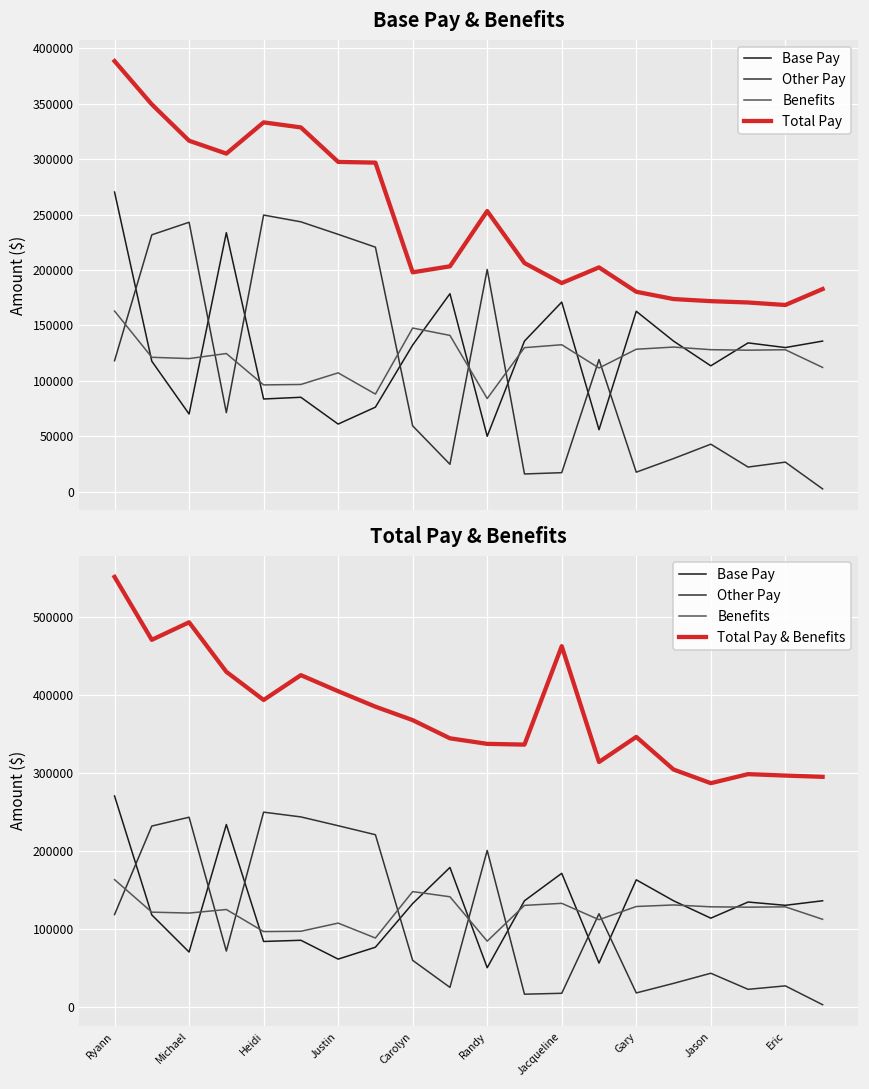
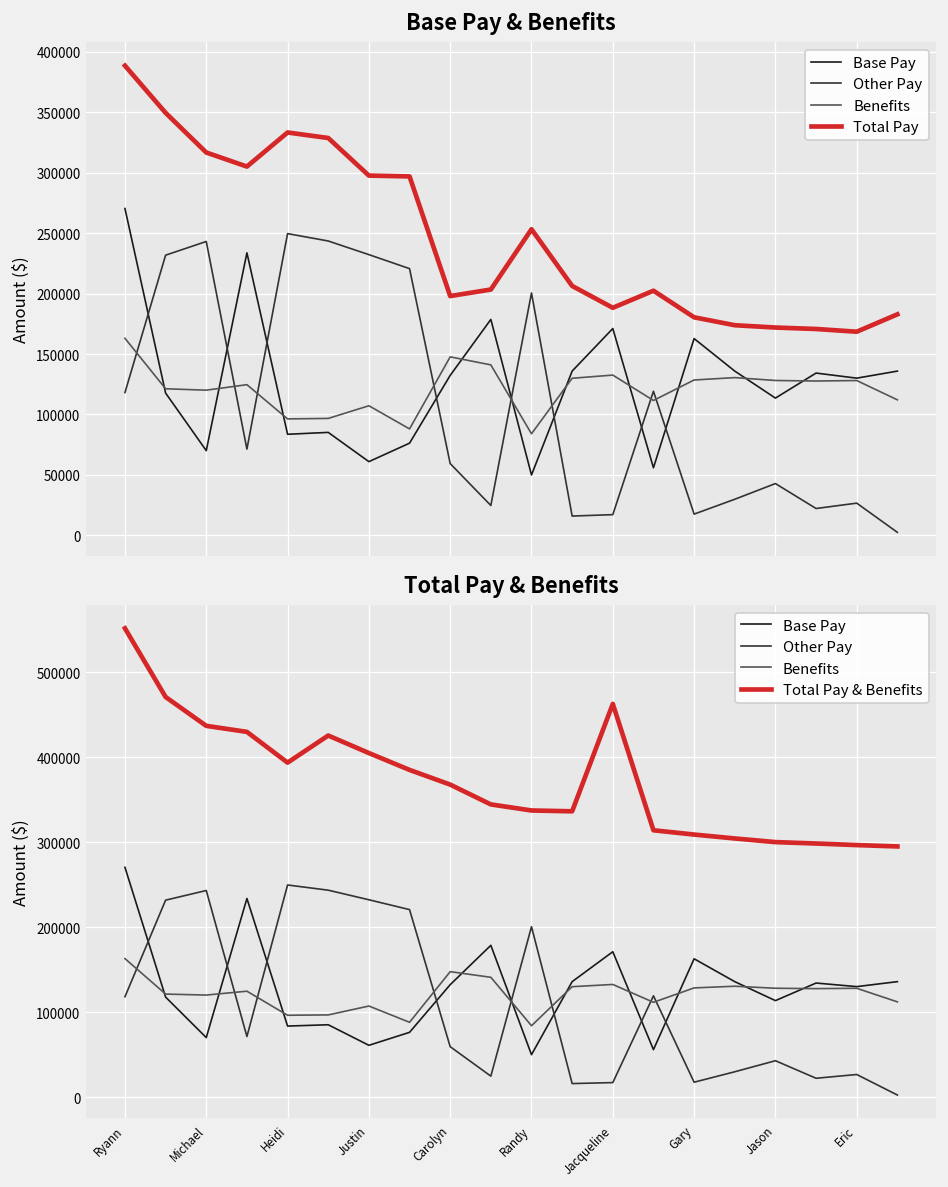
Total Pay & Benefits, Total Pay & Benefits, Michael: 490000 -> 440000
Total Pay & Benefits, Total Pay & Benefits, Gary: 350000 -> 310000
Total Pay & Benefits, Total Pay & Benefits, Jason: 290000 -> 300000
